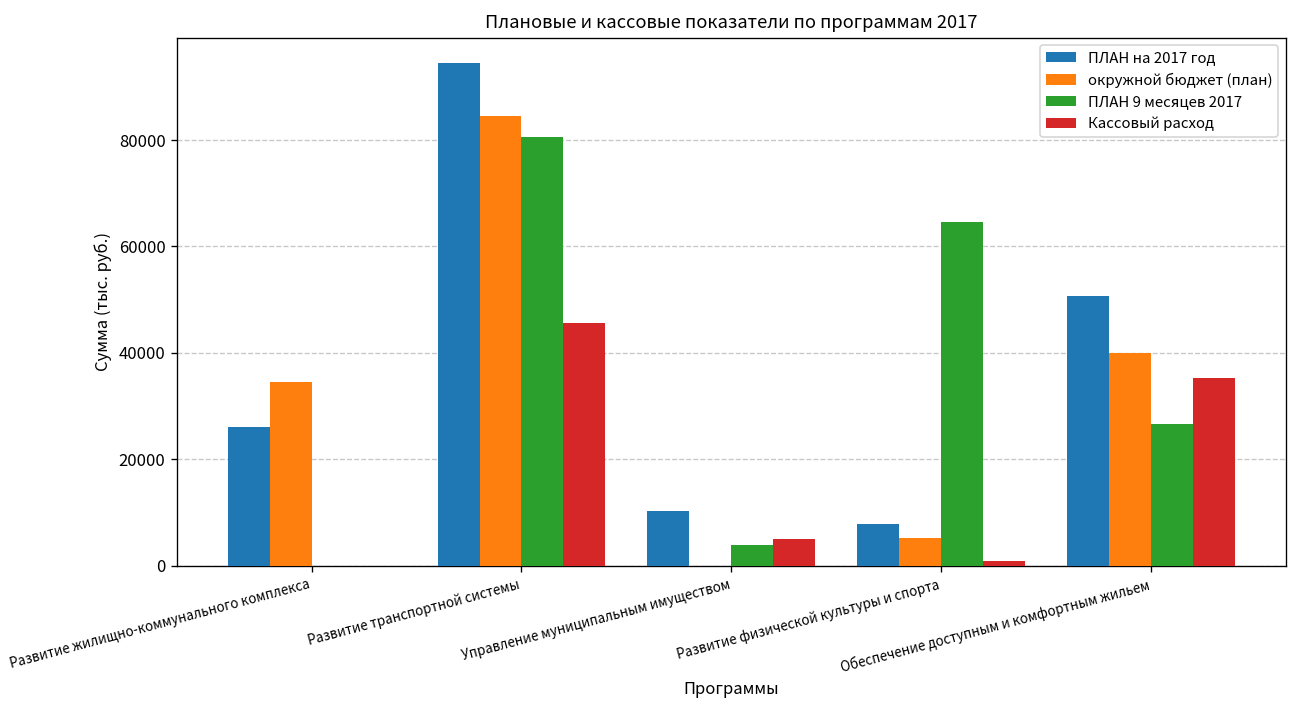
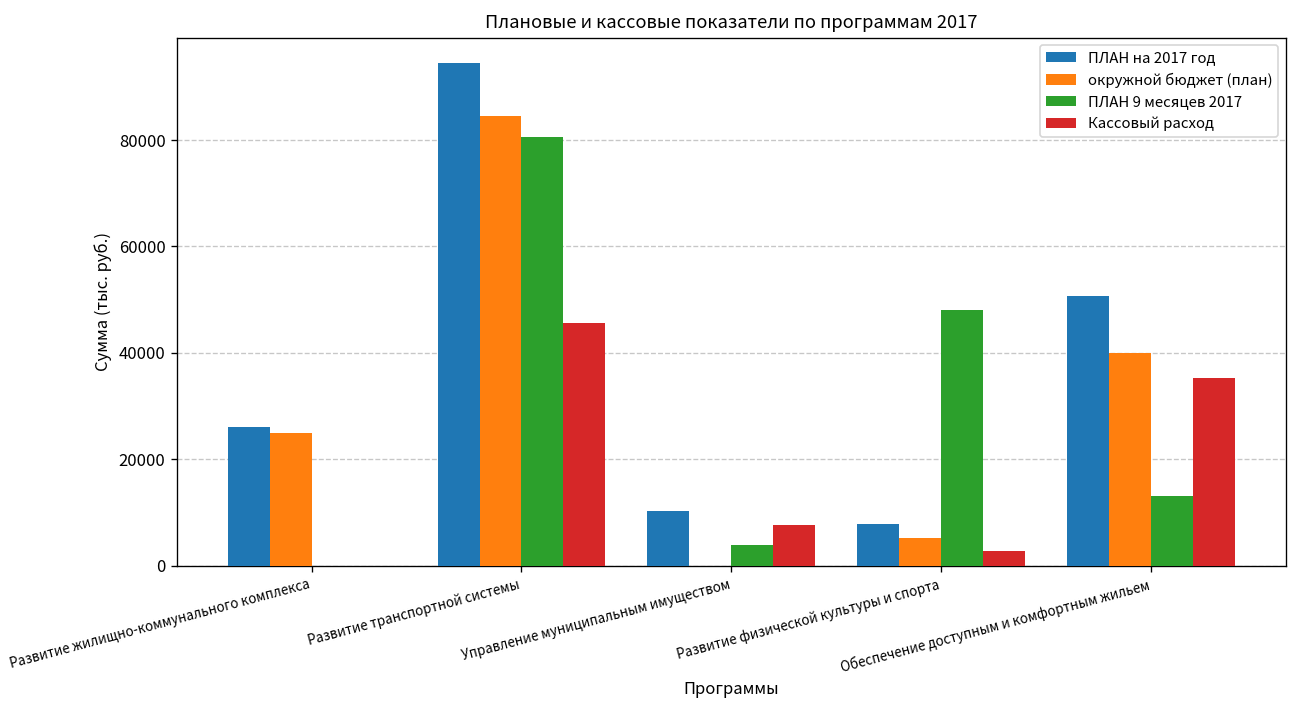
окружной бюджет (план), Развитие жилищно-коммунального комплекса: 35000 -> 25000
Кассовый расход, Управление муниципальным имуществом: 5000 -> 8000
ПЛАН 9 месяцев 2017, Развитие физической культуры и спорта: 65000 -> 48000
Кассовый расход, Развитие физической культуры и спорта: 1000 -> 3000
ПЛАН 9 месяцев 2017, Обеспечение доступным и комфортным жильем: 27000 -> 13000
